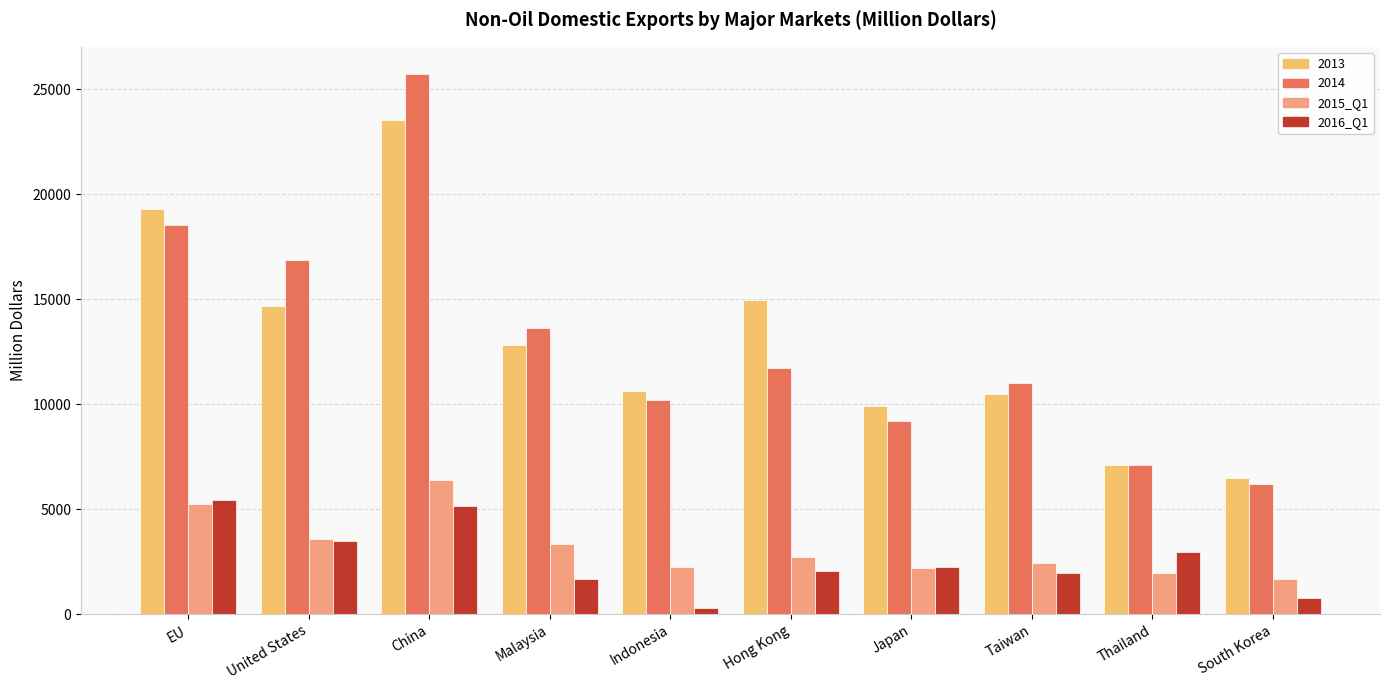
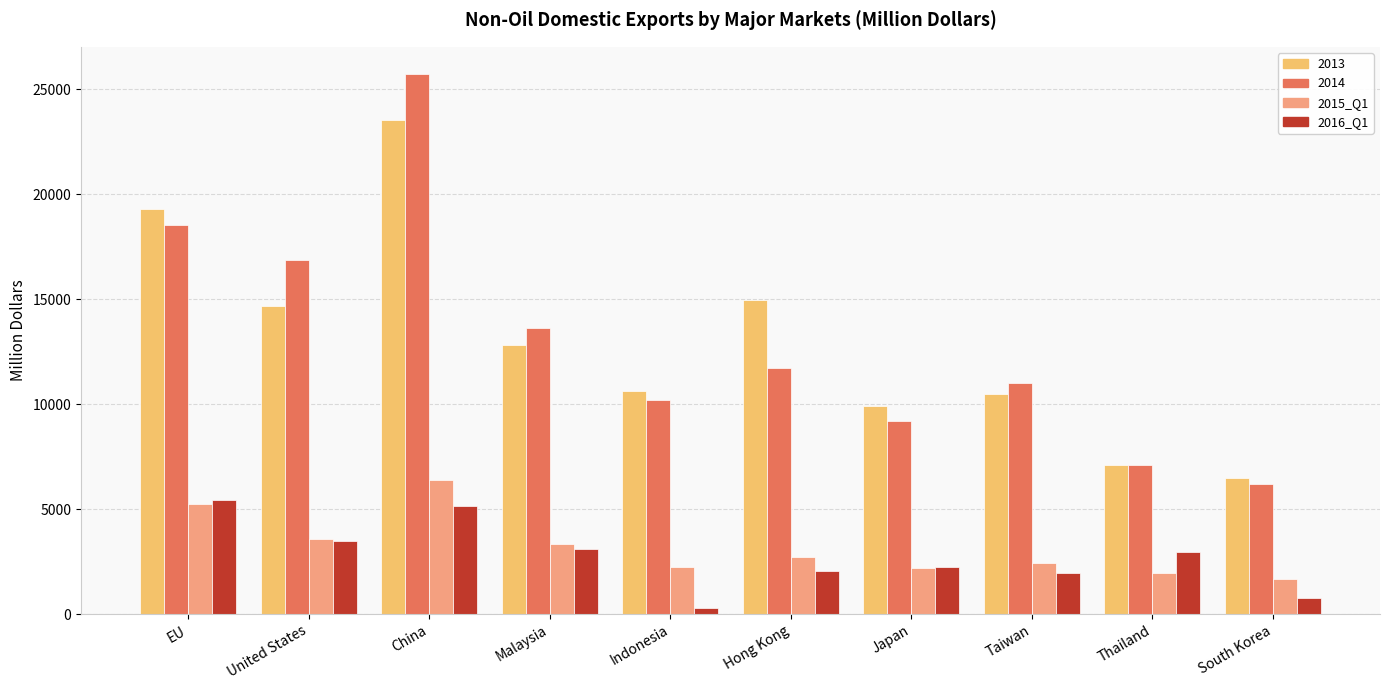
2016_Q1, Malaysia: 1700 -> 3100
